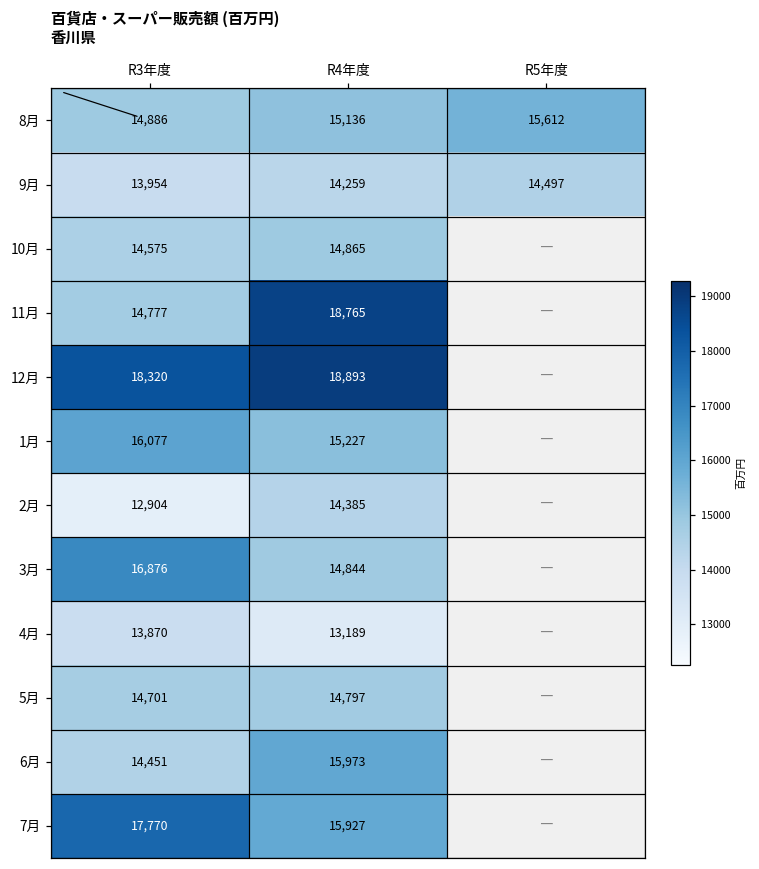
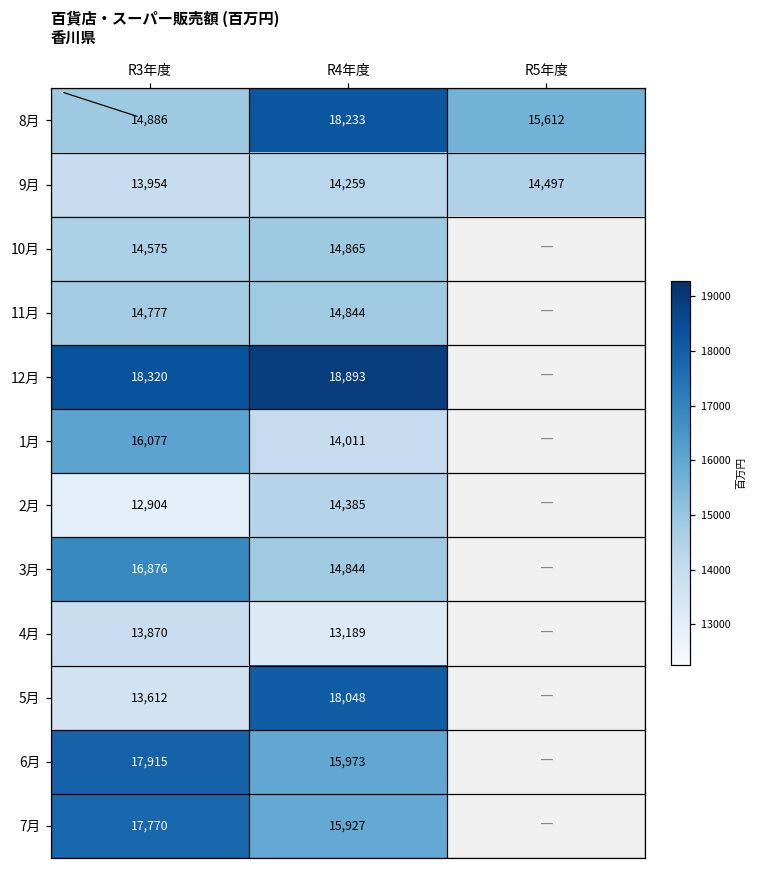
8月, R4年度: 15,136 -> 18,233
11月, R4年度: 18,765 -> 14,844
1月, R4年度: 15,227 -> 14,011
5月, R3年度: 14,701 -> 13,612
5月, R4年度: 14,797 -> 18,048
6月, R3年度: 14,451 -> 17,915
